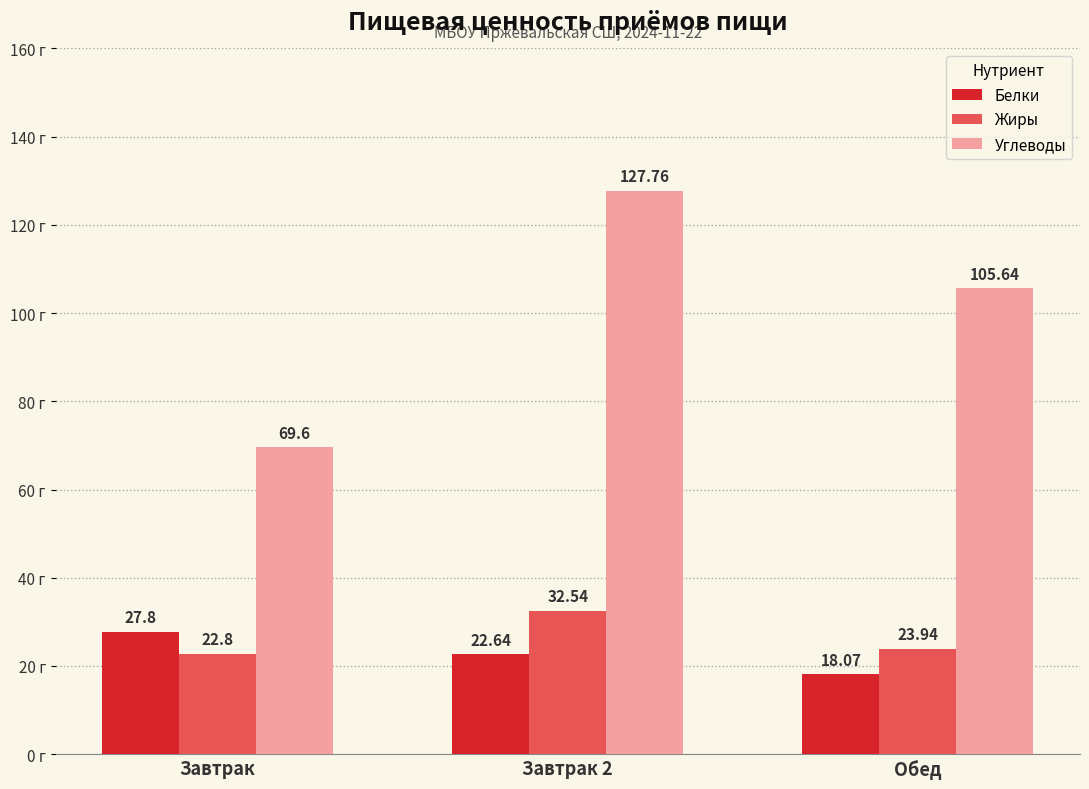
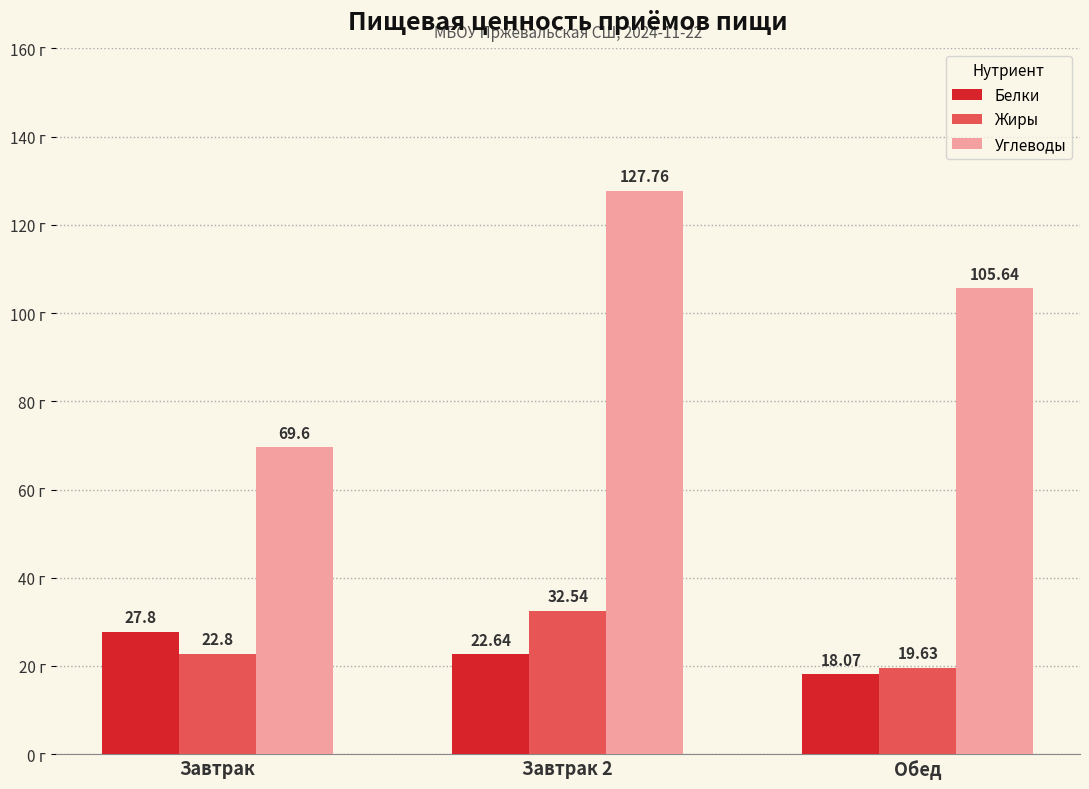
Жиры, Обед: 23.94 -> 19.63
